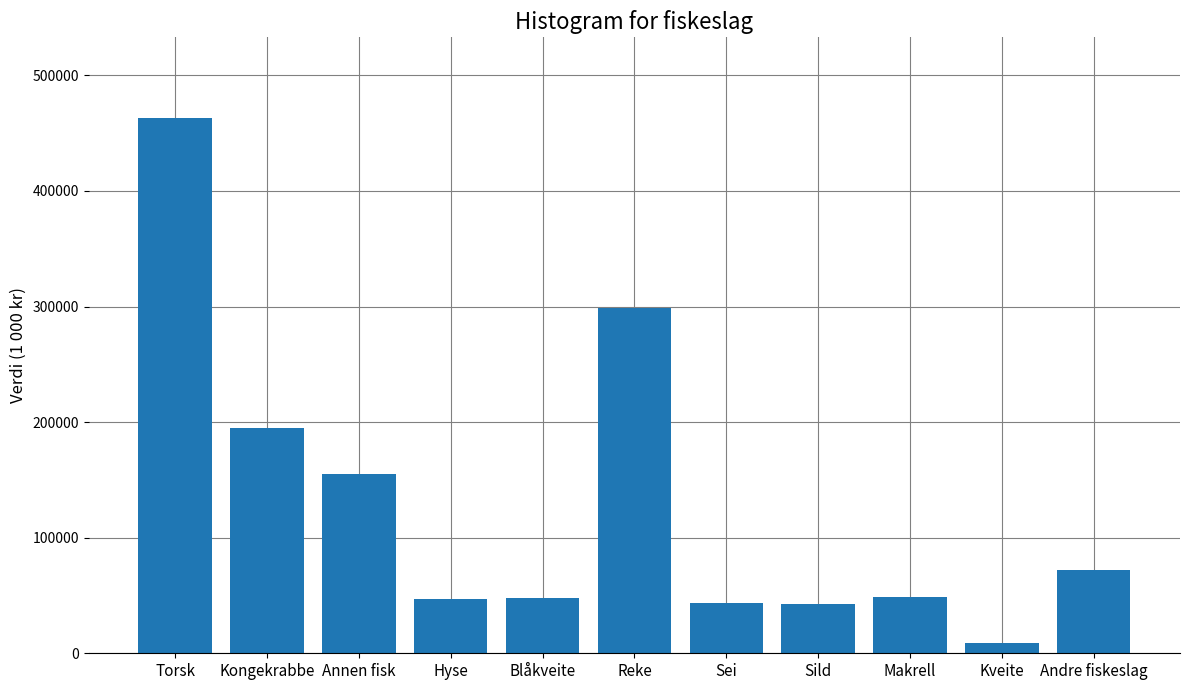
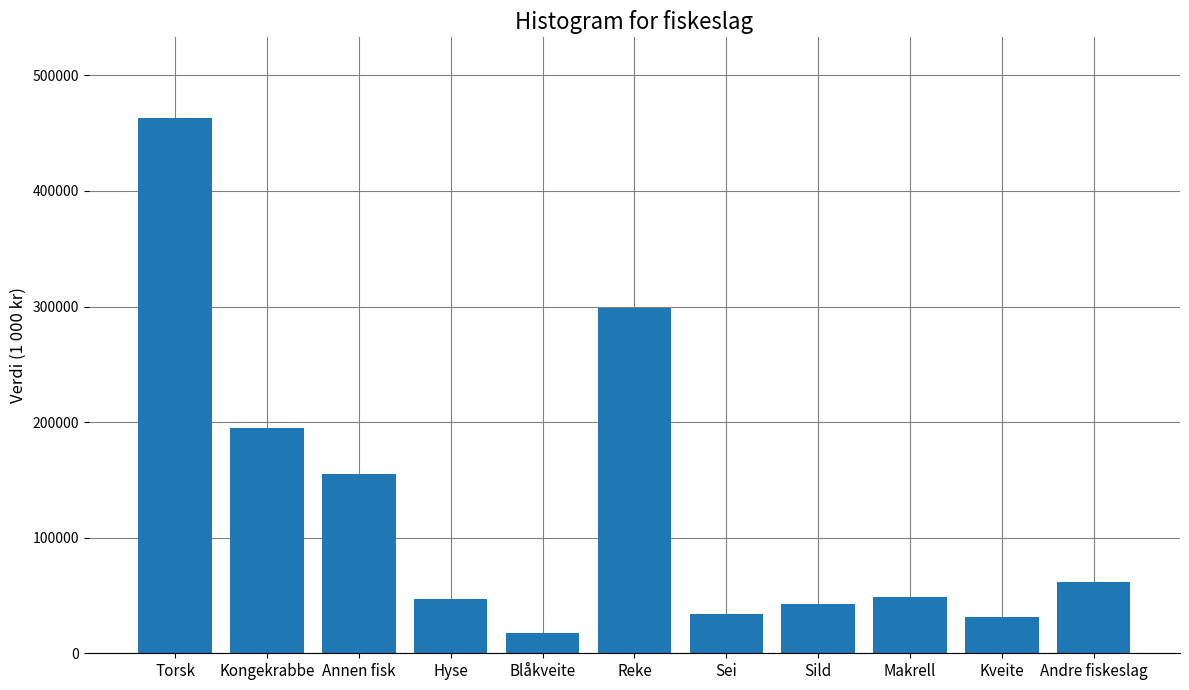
Blåkveite: 47000 -> 17000
Sei: 43000 -> 34000
Kveite: 9000 -> 31000
Andre fiskeslag: 72000 -> 62000
